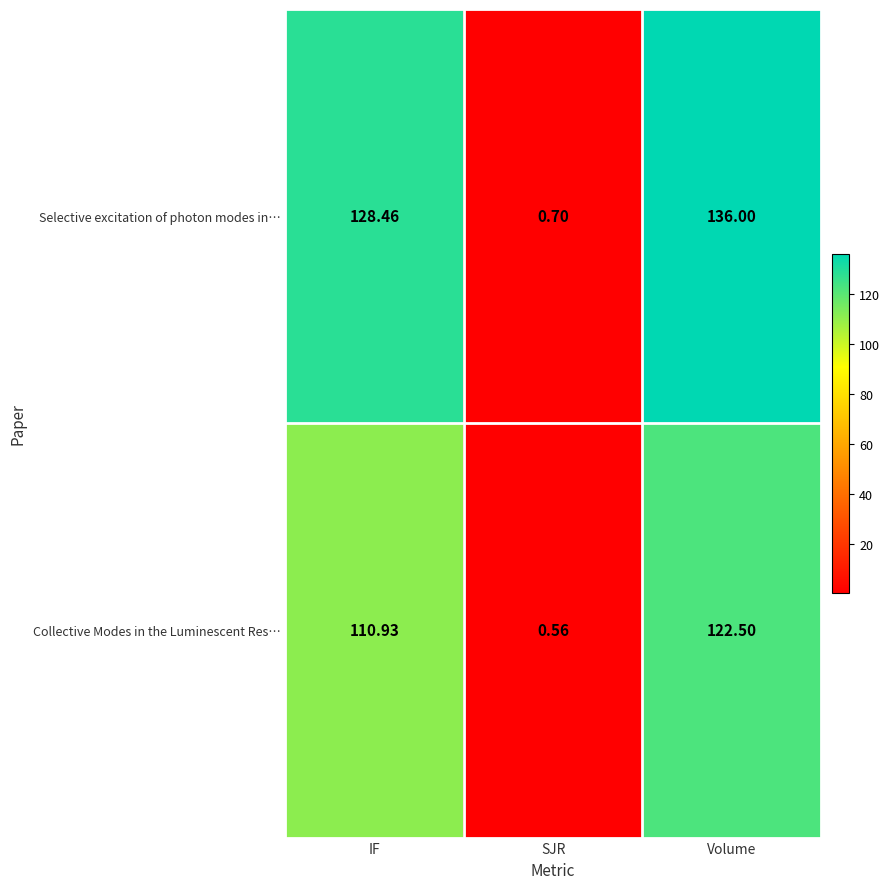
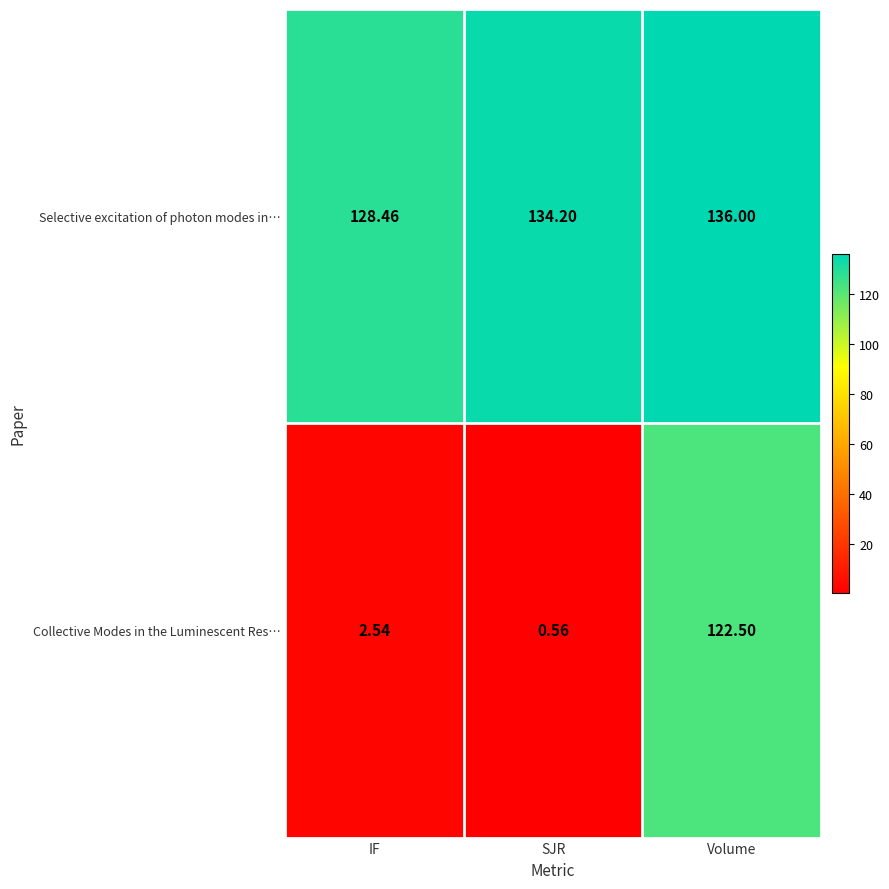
Selective excitation of photon modes in…, SJR: 0.70 -> 134.20
Collective Modes in the Luminescent Res…, IF: 110.93 -> 2.54
